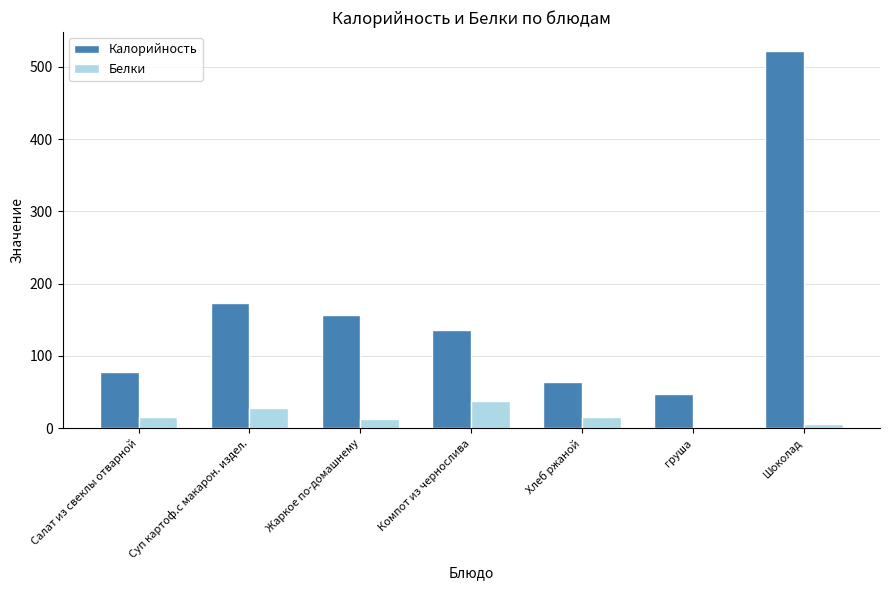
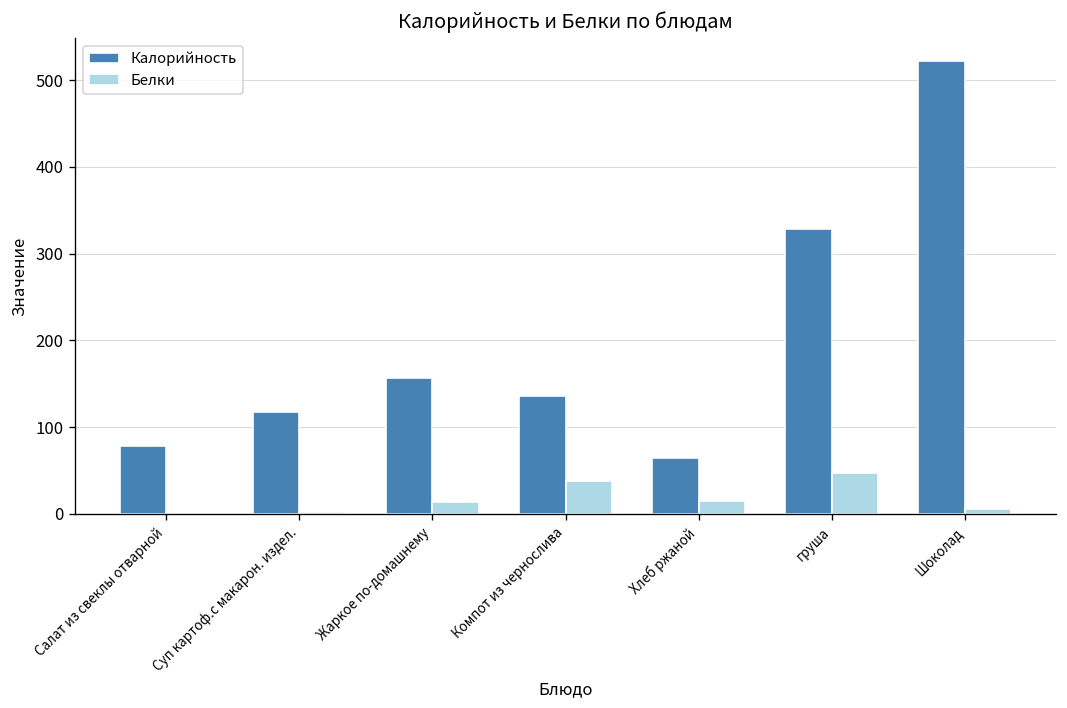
Белки, Салат из свеклы отварной: 20 -> 0
Калорийность, Суп картоф.с макарон. издел.: 170 -> 120
Белки, Суп картоф.с макарон. издел.: 30 -> 0
Калорийность, груша: 50 -> 330
Белки, груша: 0 -> 50
